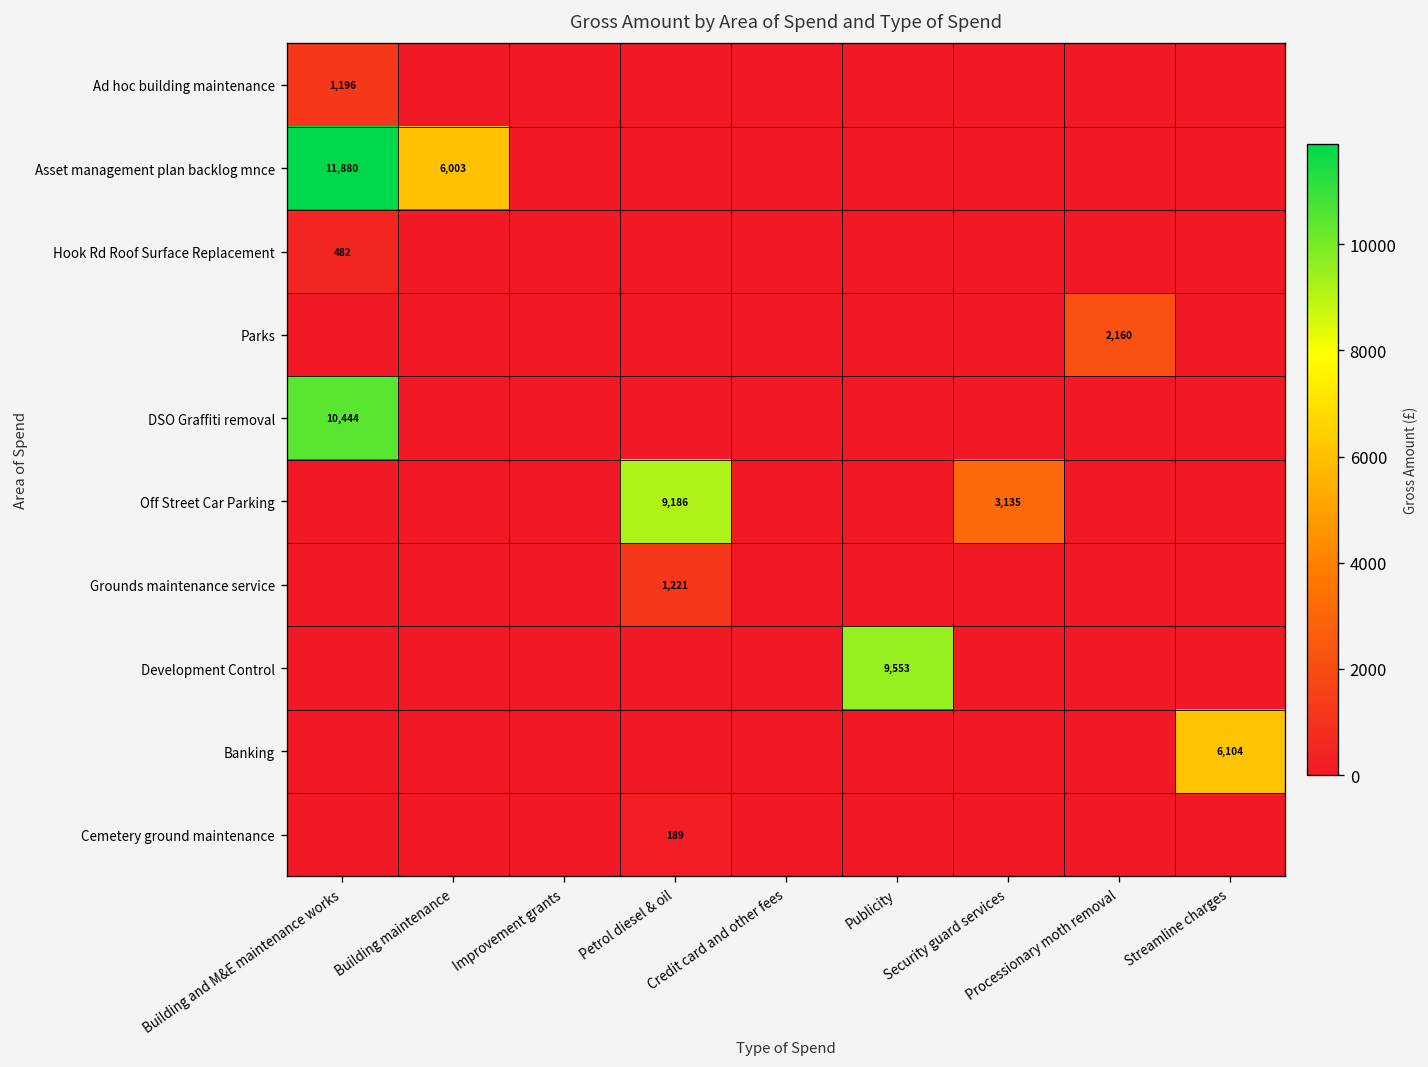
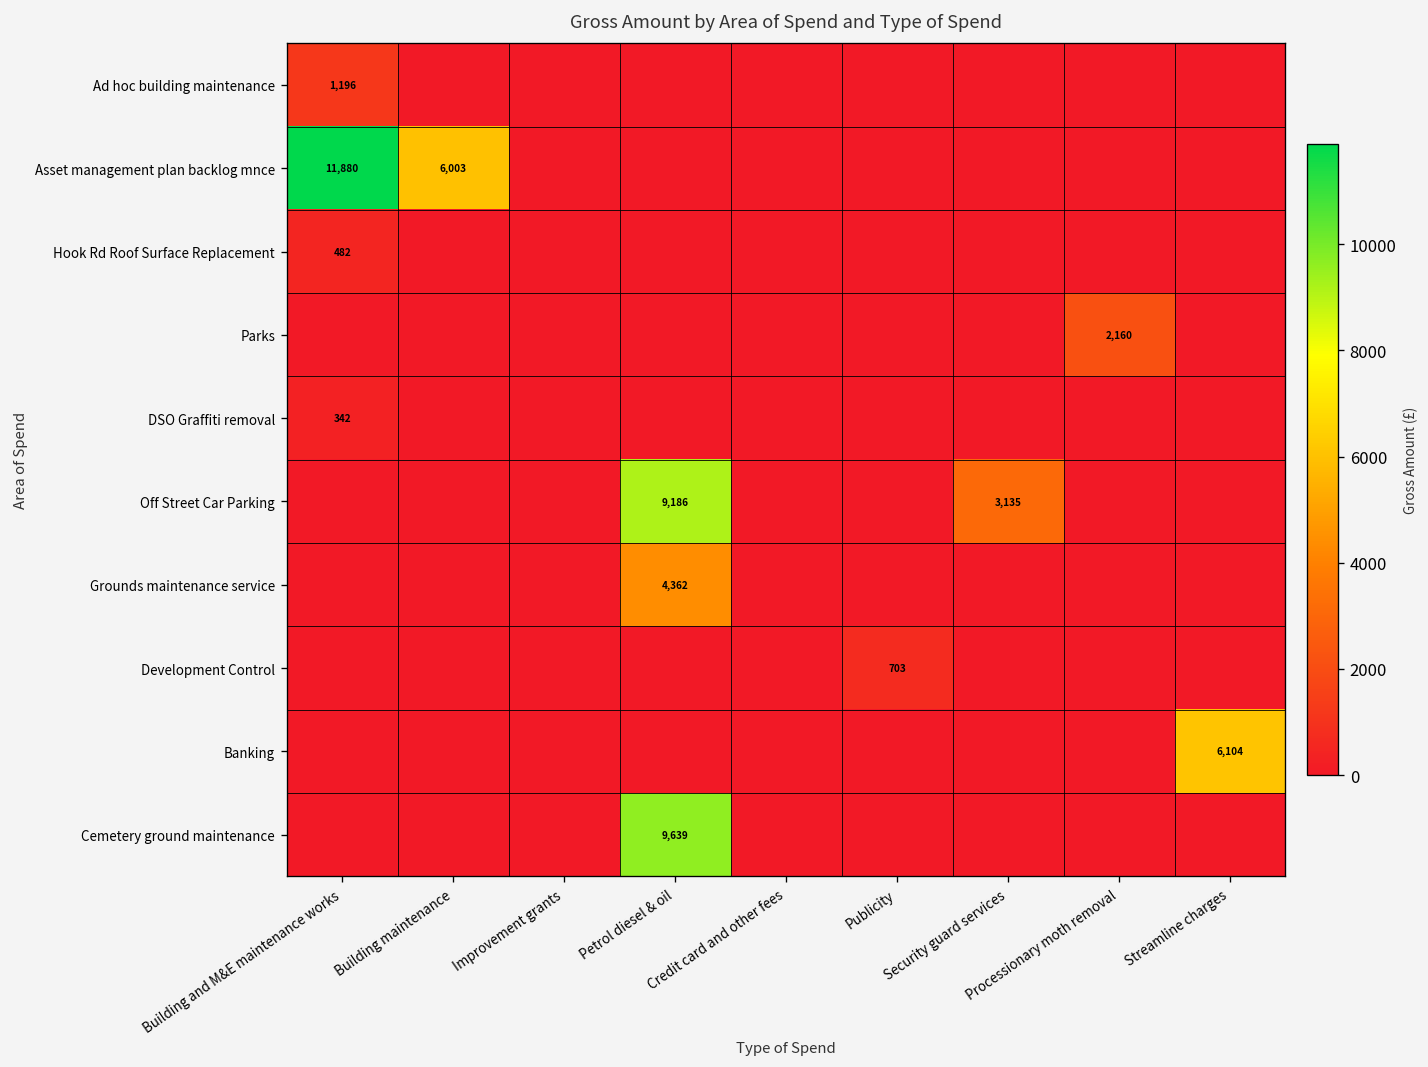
DSO Graffiti removal, Building and M&E maintenance works: 10,444 -> 342
Grounds maintenance service, Petrol diesel & oil: 1,221 -> 4,362
Development Control, Publicity: 9,553 -> 703
Cemetery ground maintenance, Petrol diesel & oil: 189 -> 9,639
